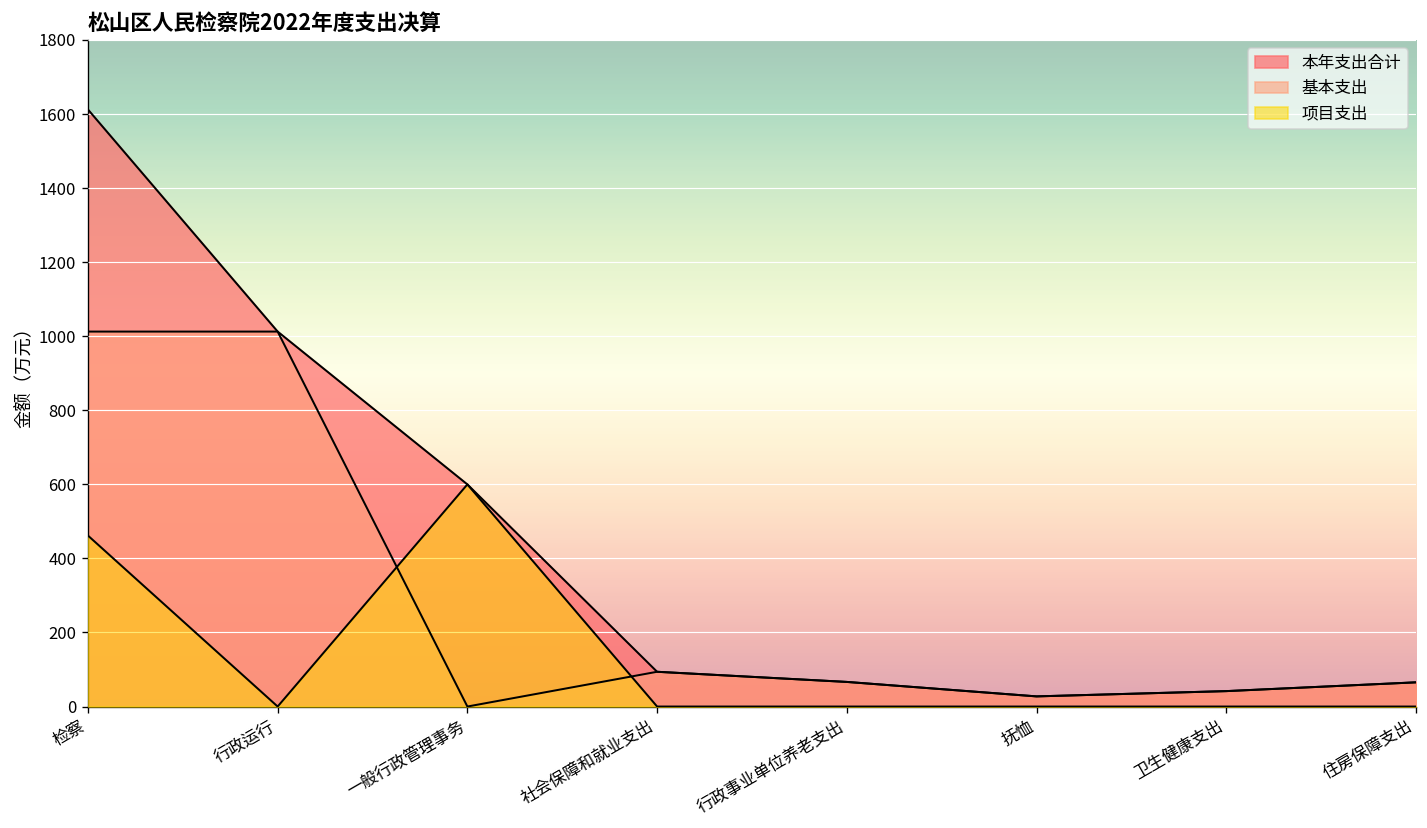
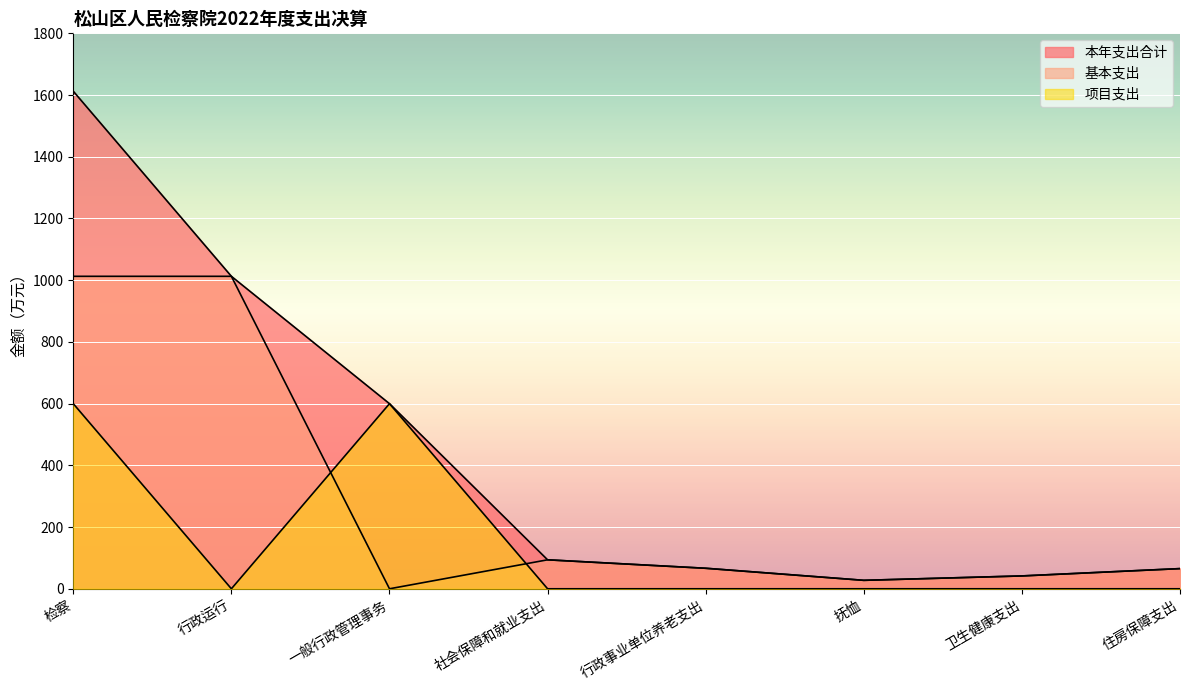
项目支出, 检察: 460 -> 600
